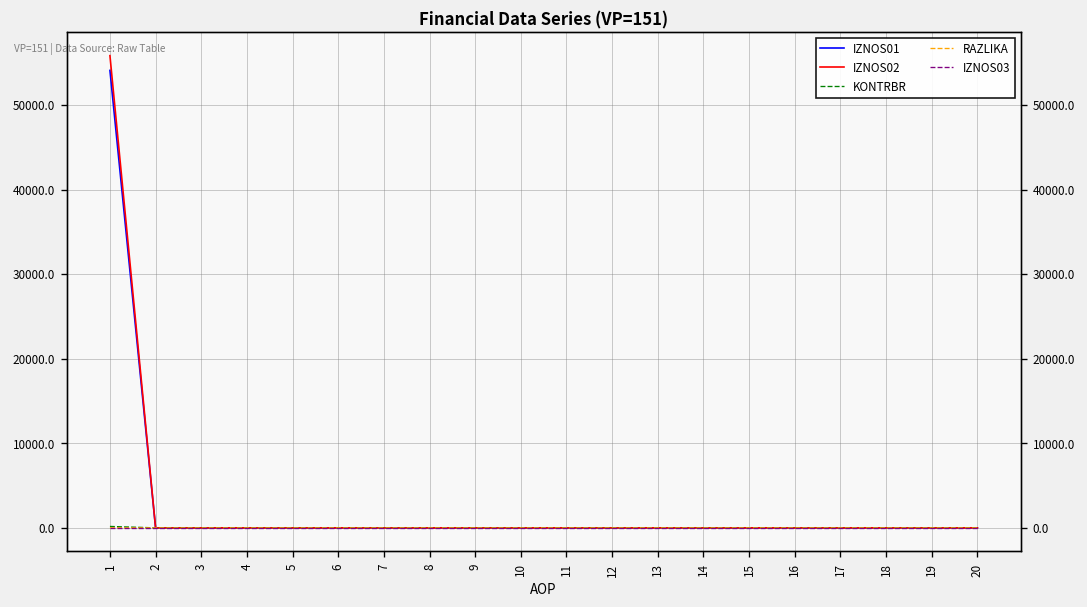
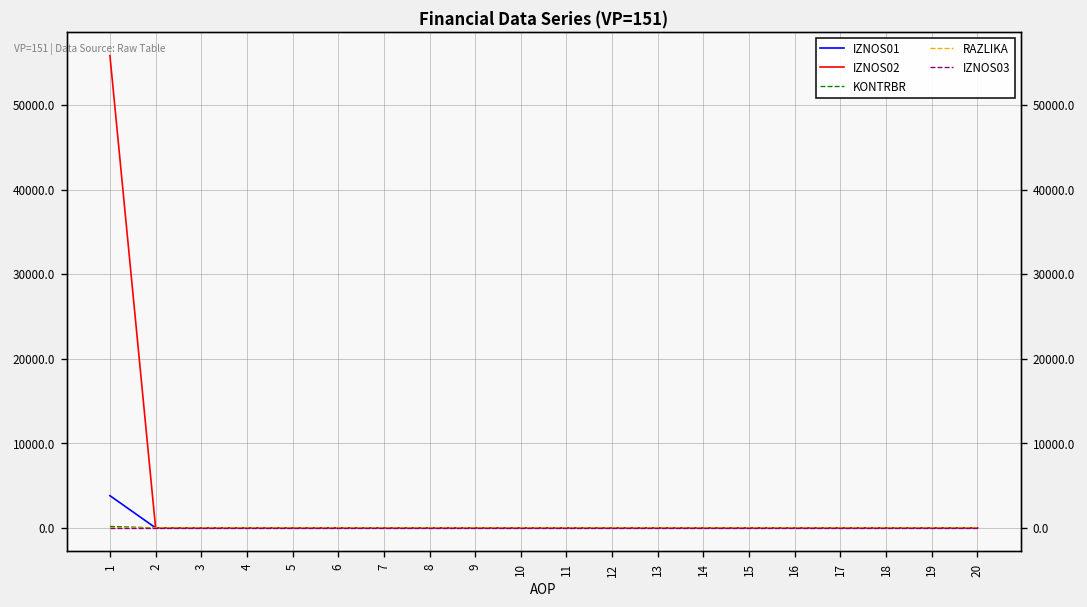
IZNOS01, 1: 54000 -> 4000
